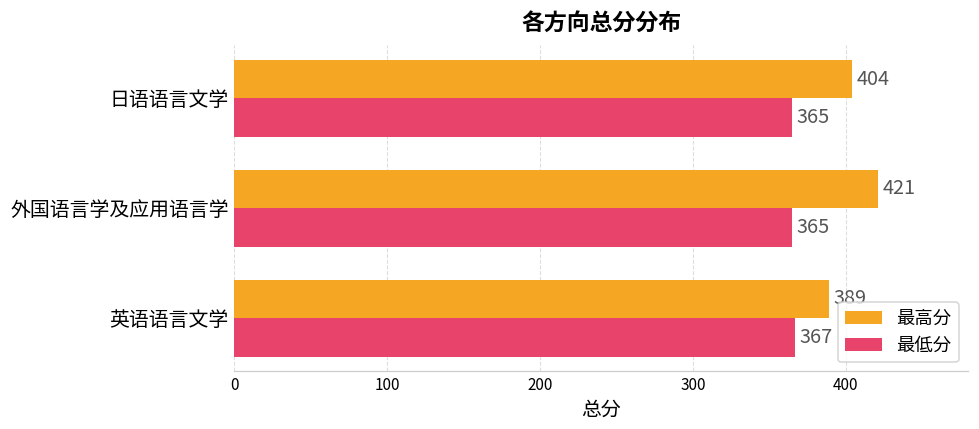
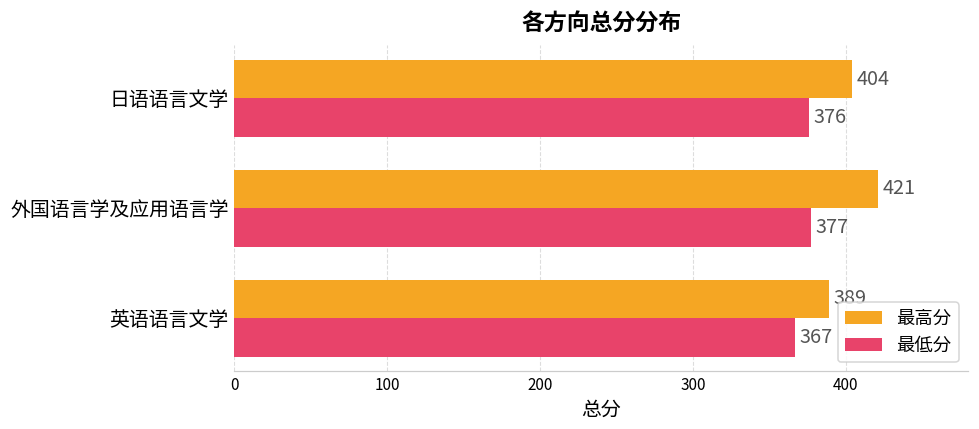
最低分, 日语语言文学: 365 -> 376
最低分, 外国语言学及应用语言学: 365 -> 377
